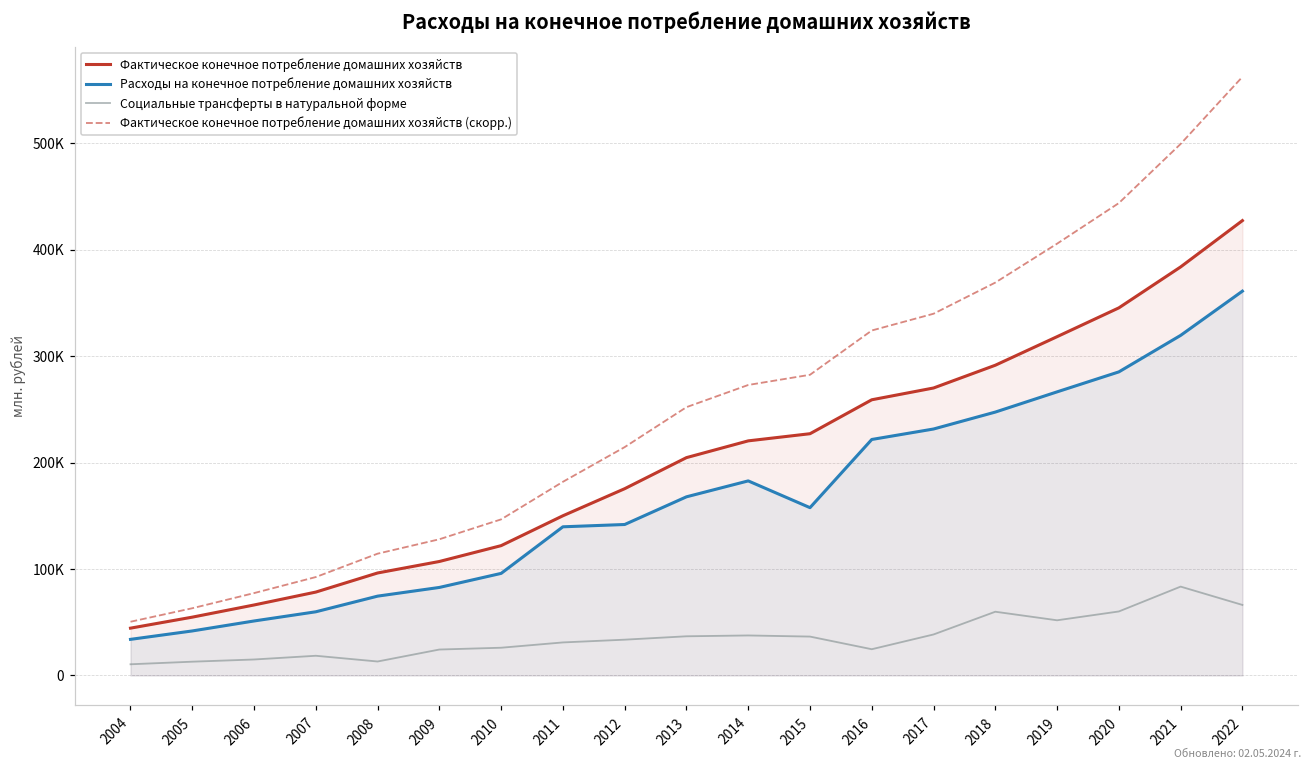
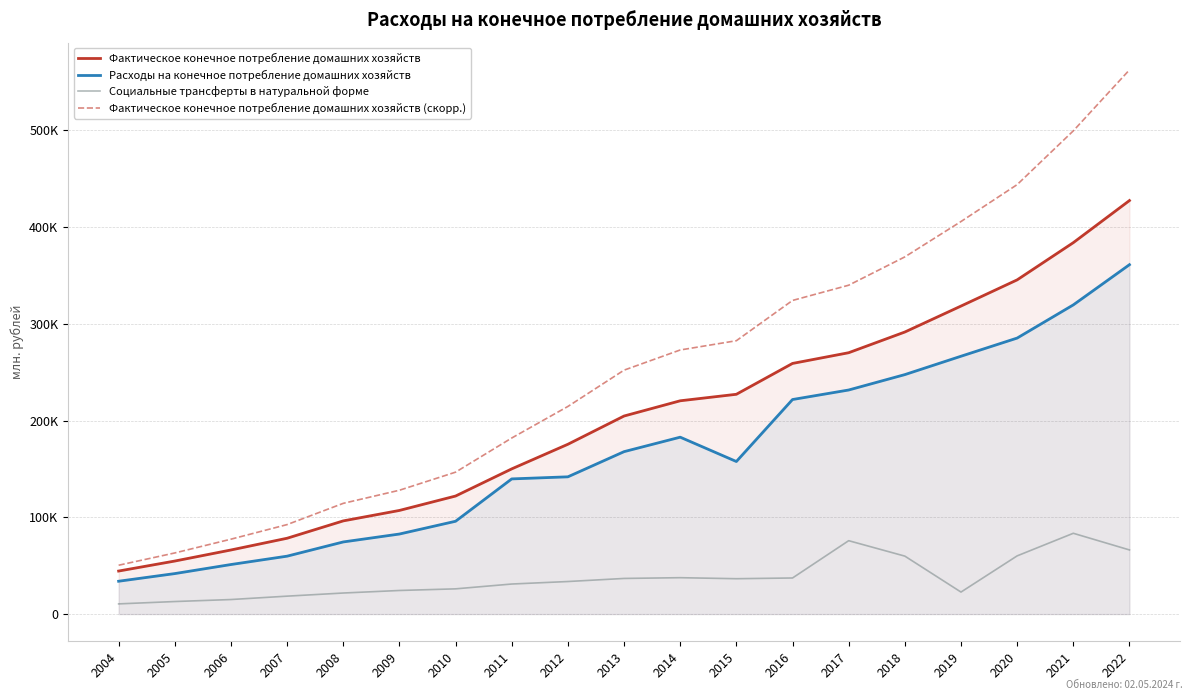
Социальные трансферты в натуральной форме, 2008: 10000 -> 20000
Социальные трансферты в натуральной форме, 2016: 20000 -> 40000
Социальные трансферты в натуральной форме, 2017: 40000 -> 80000
Социальные трансферты в натуральной форме, 2019: 50000 -> 20000
